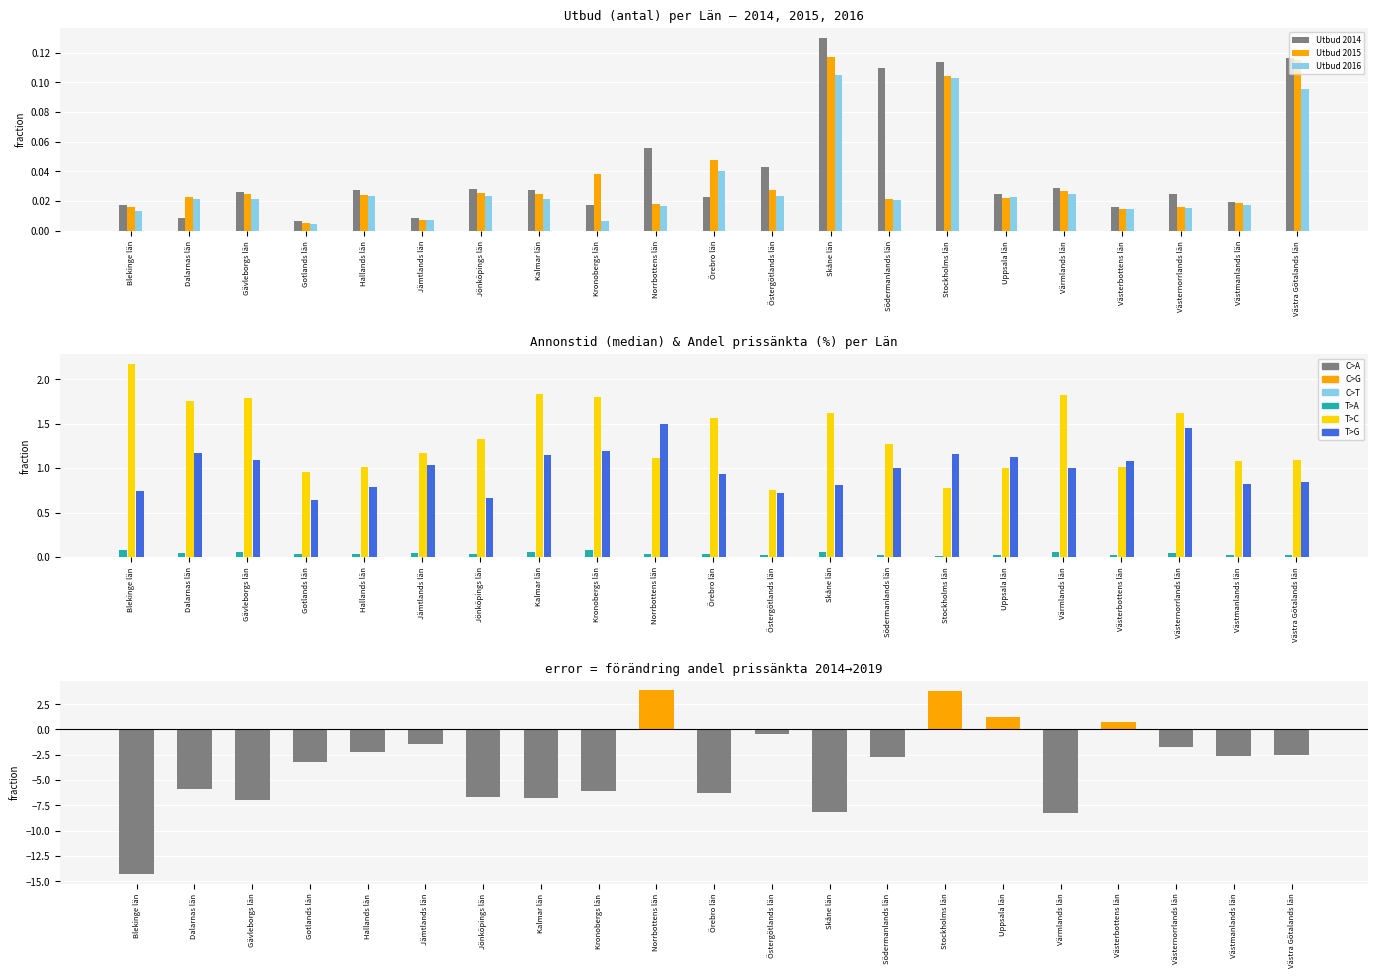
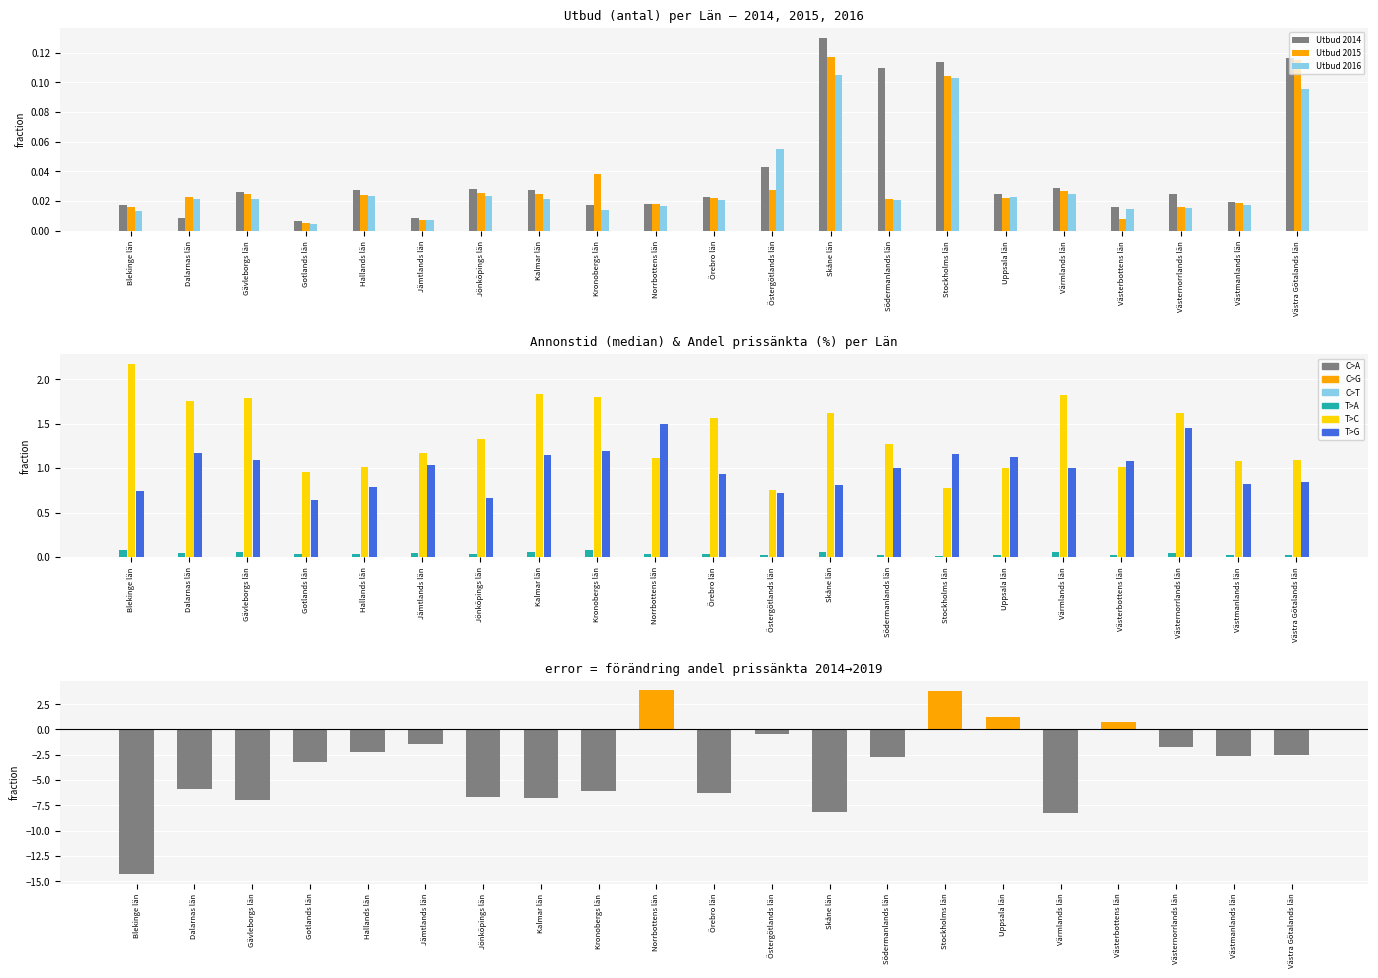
Utbud (antal) per Län — 2014, 2015, 2016, Utbud 2016, Kronobergs län: 0.007 -> 0.014
Utbud (antal) per Län — 2014, 2015, 2016, Utbud 2014, Norrbottens län: 0.056 -> 0.018
Utbud (antal) per Län — 2014, 2015, 2016, Utbud 2015, Örebro län: 0.048 -> 0.022
Utbud (antal) per Län — 2014, 2015, 2016, Utbud 2016, Örebro län: 0.040 -> 0.021
Utbud (antal) per Län — 2014, 2015, 2016, Utbud 2016, Östergötlands län: 0.023 -> 0.055
Utbud (antal) per Län — 2014, 2015, 2016, Utbud 2015, Västerbottens län: 0.015 -> 0.008
